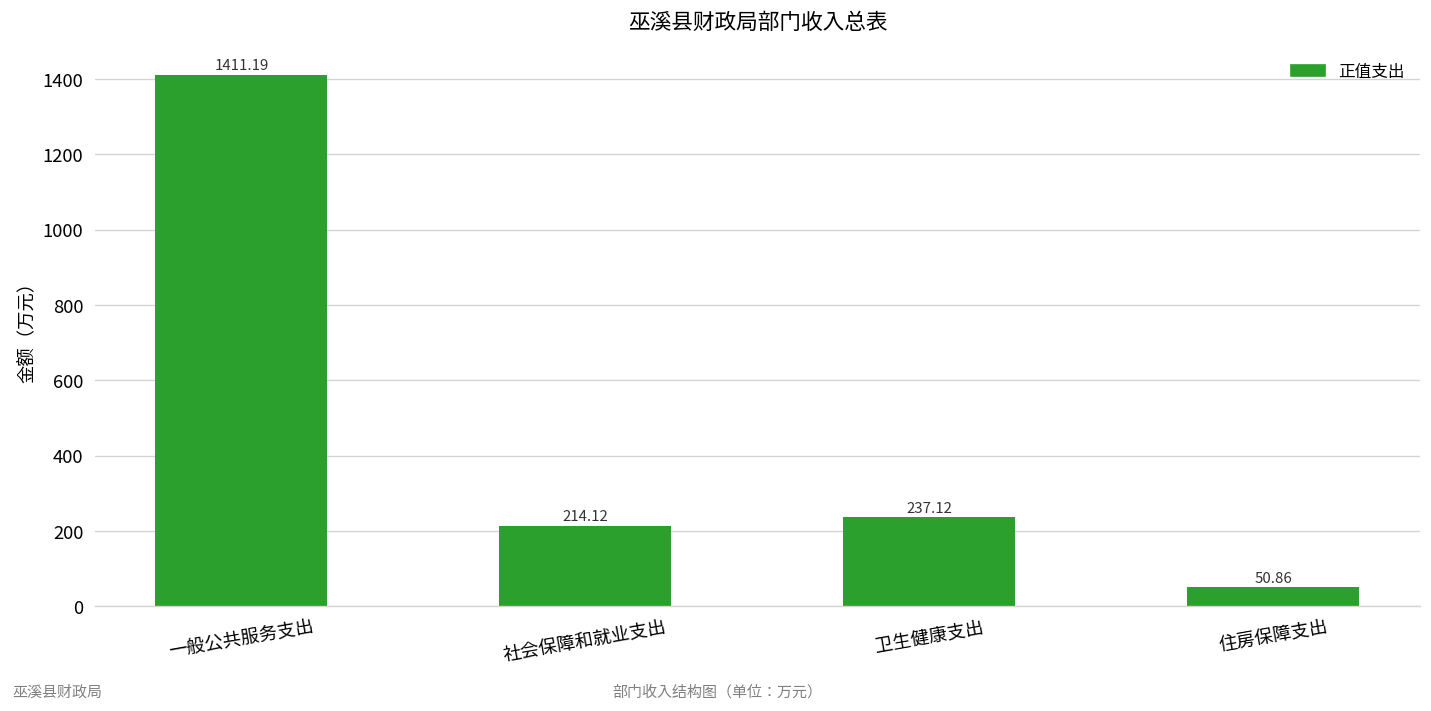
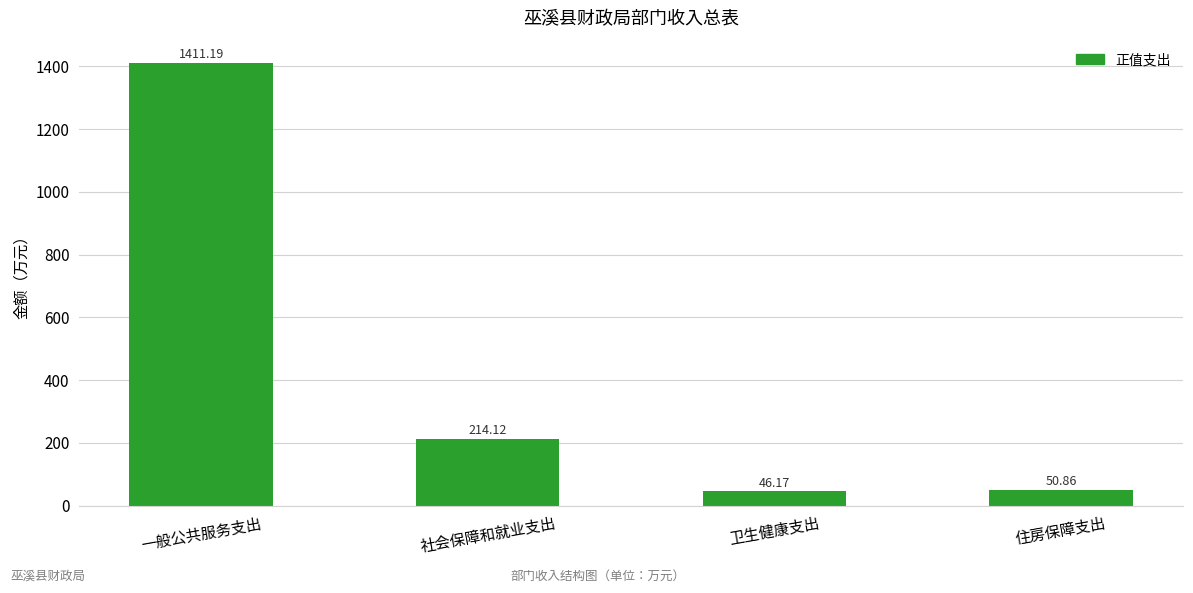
卫生健康支出: 237.12 -> 46.17
